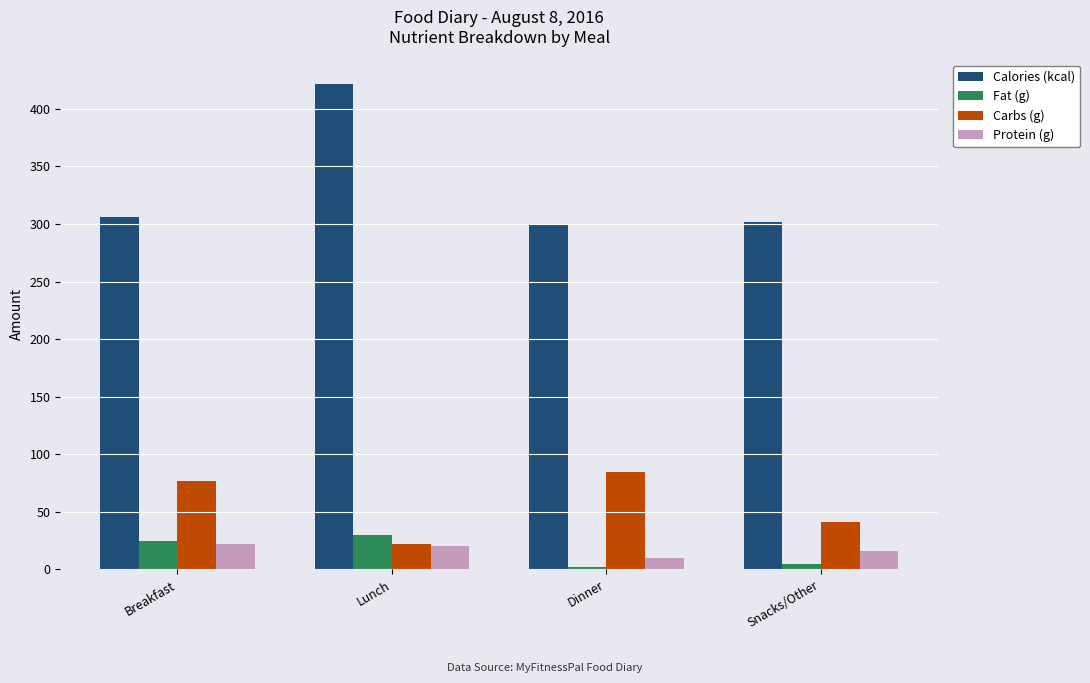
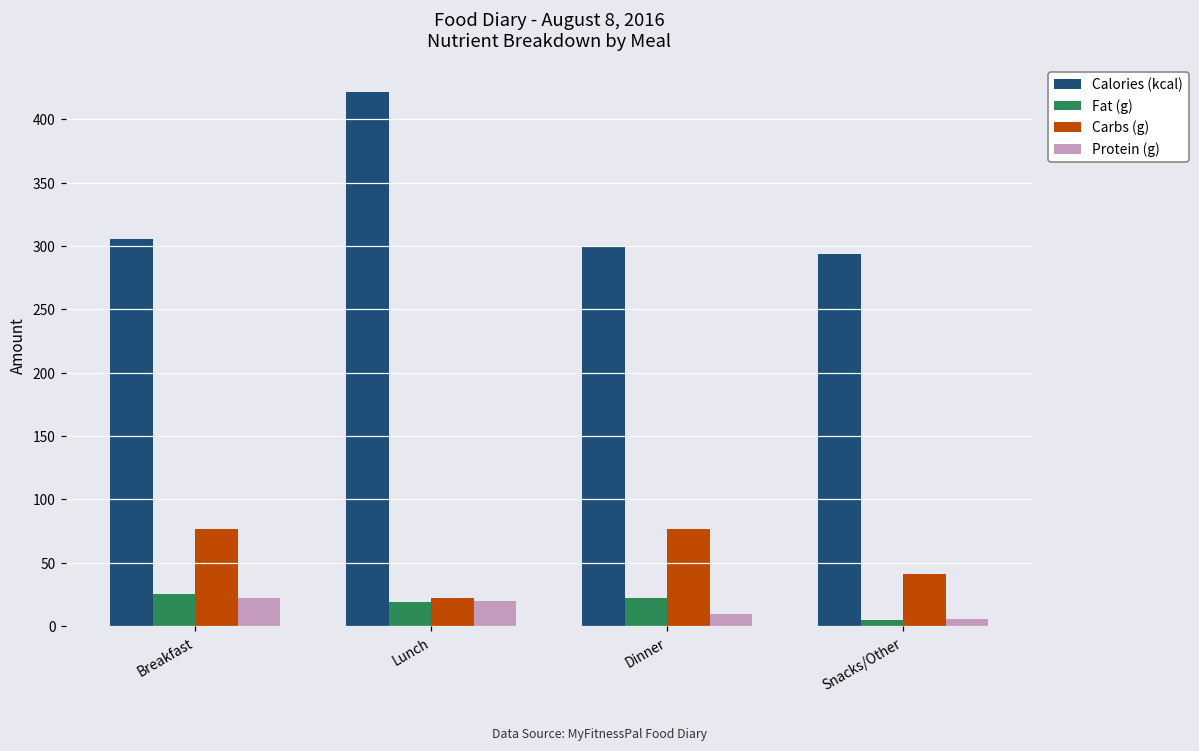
Fat (g), Lunch: 30 -> 19
Fat (g), Dinner: 2 -> 22
Carbs (g), Dinner: 84 -> 77
Calories (kcal), Snacks/Other: 302 -> 294
Protein (g), Snacks/Other: 16 -> 6
